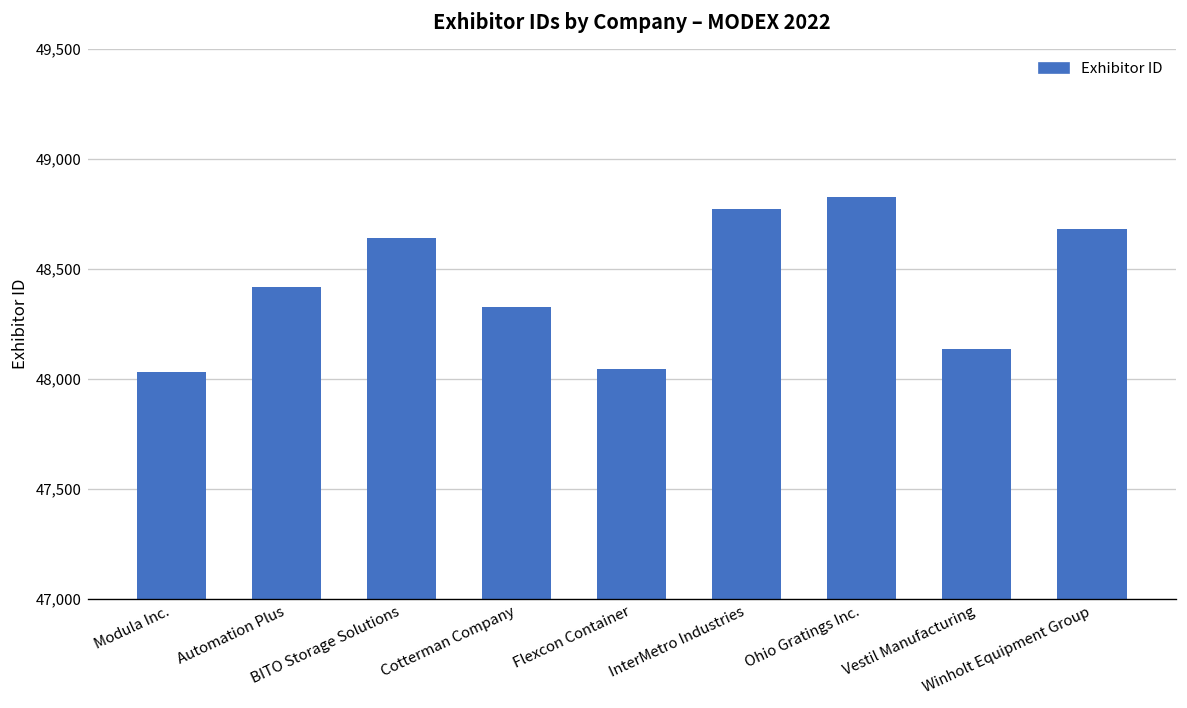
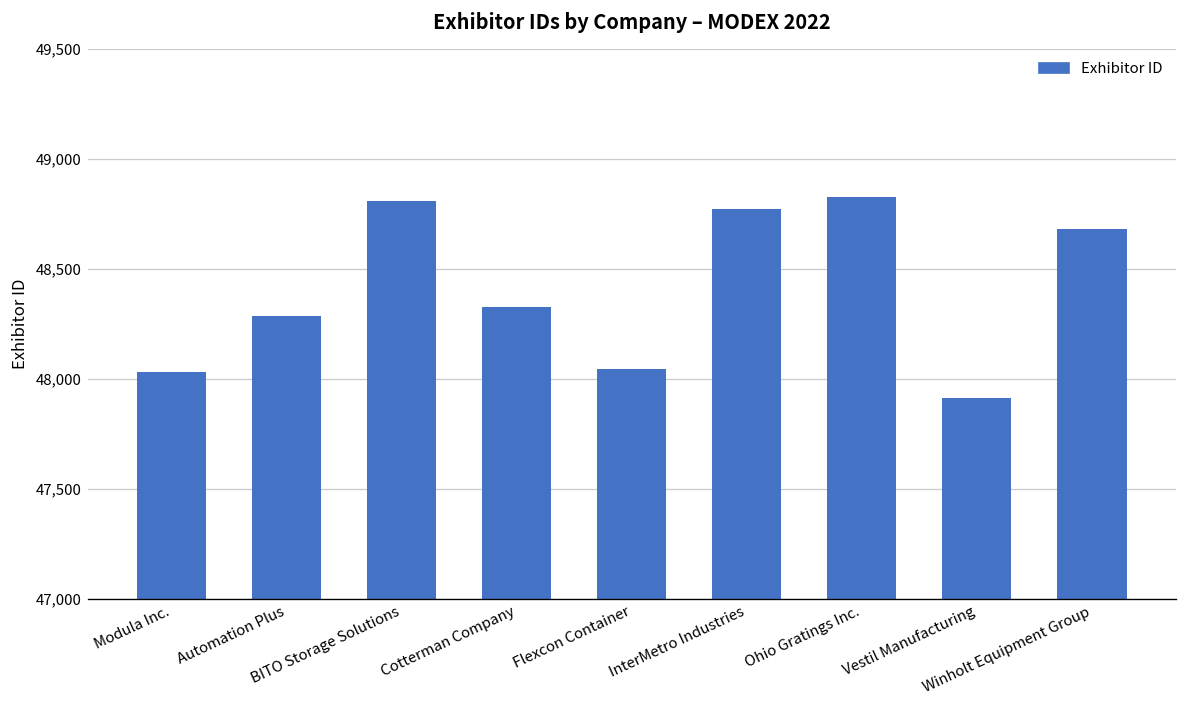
Automation Plus: 48,420 -> 48,290
BITO Storage Solutions: 48,640 -> 48,810
Vestil Manufacturing: 48,140 -> 47,910
